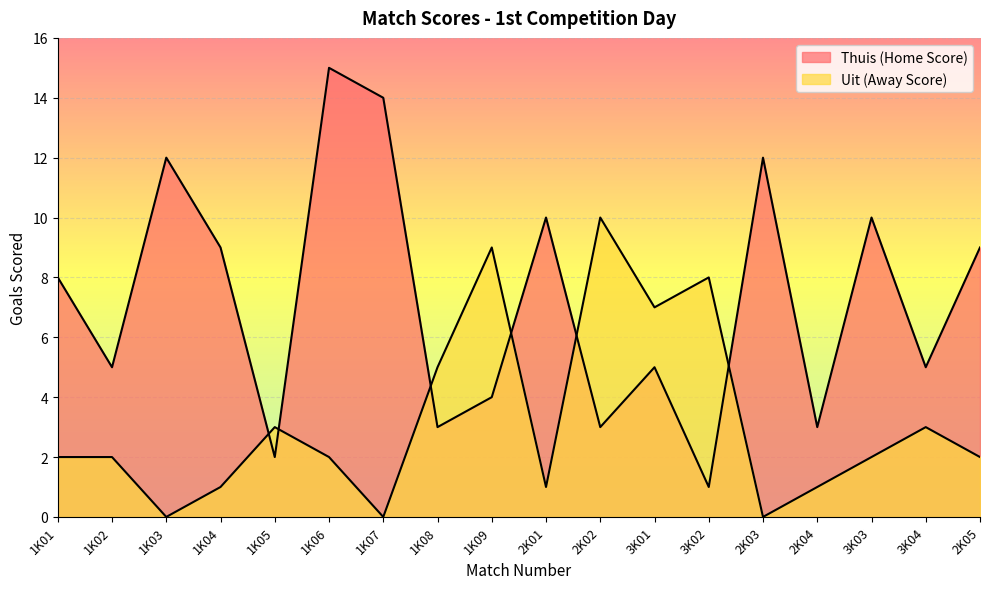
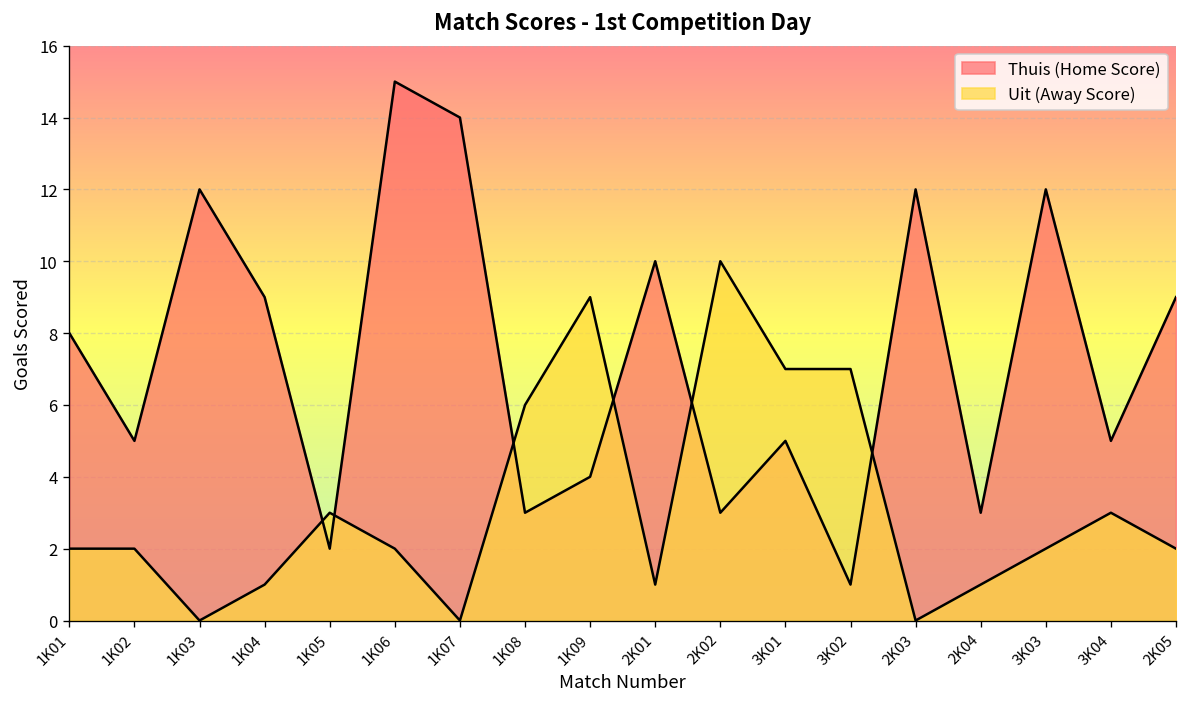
Uit (Away Score), 1K08: 5 -> 6
Uit (Away Score), 3K02: 8 -> 7
Thuis (Home Score), 3K03: 10 -> 12
